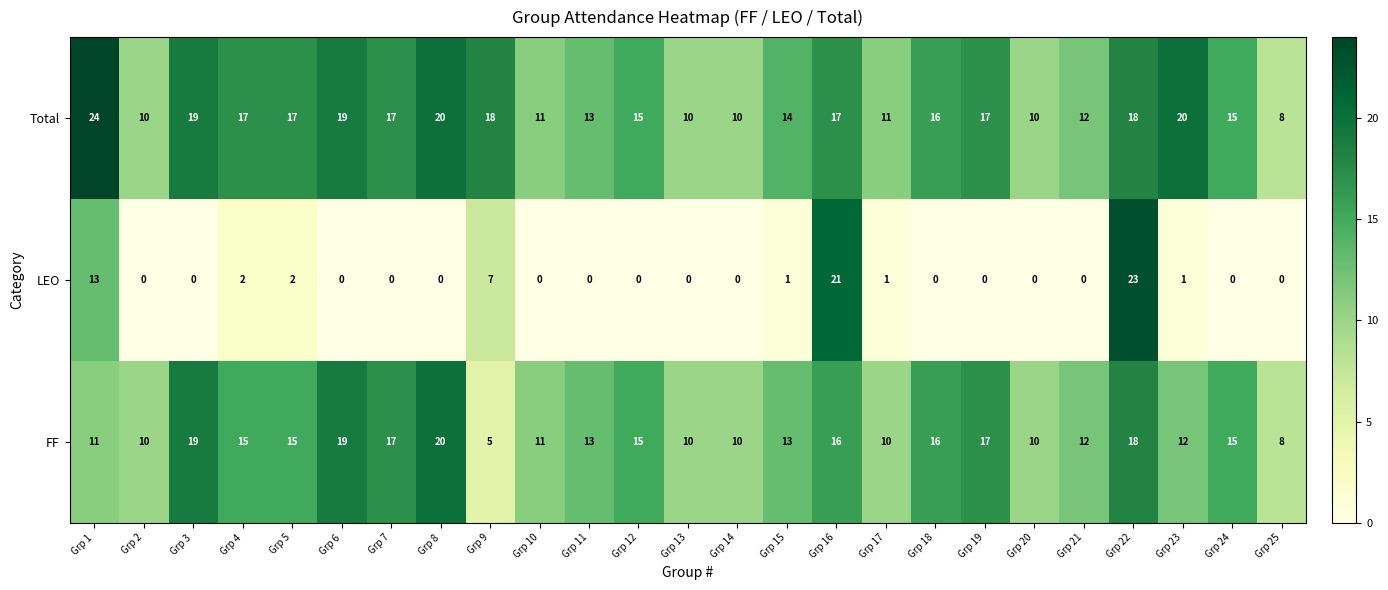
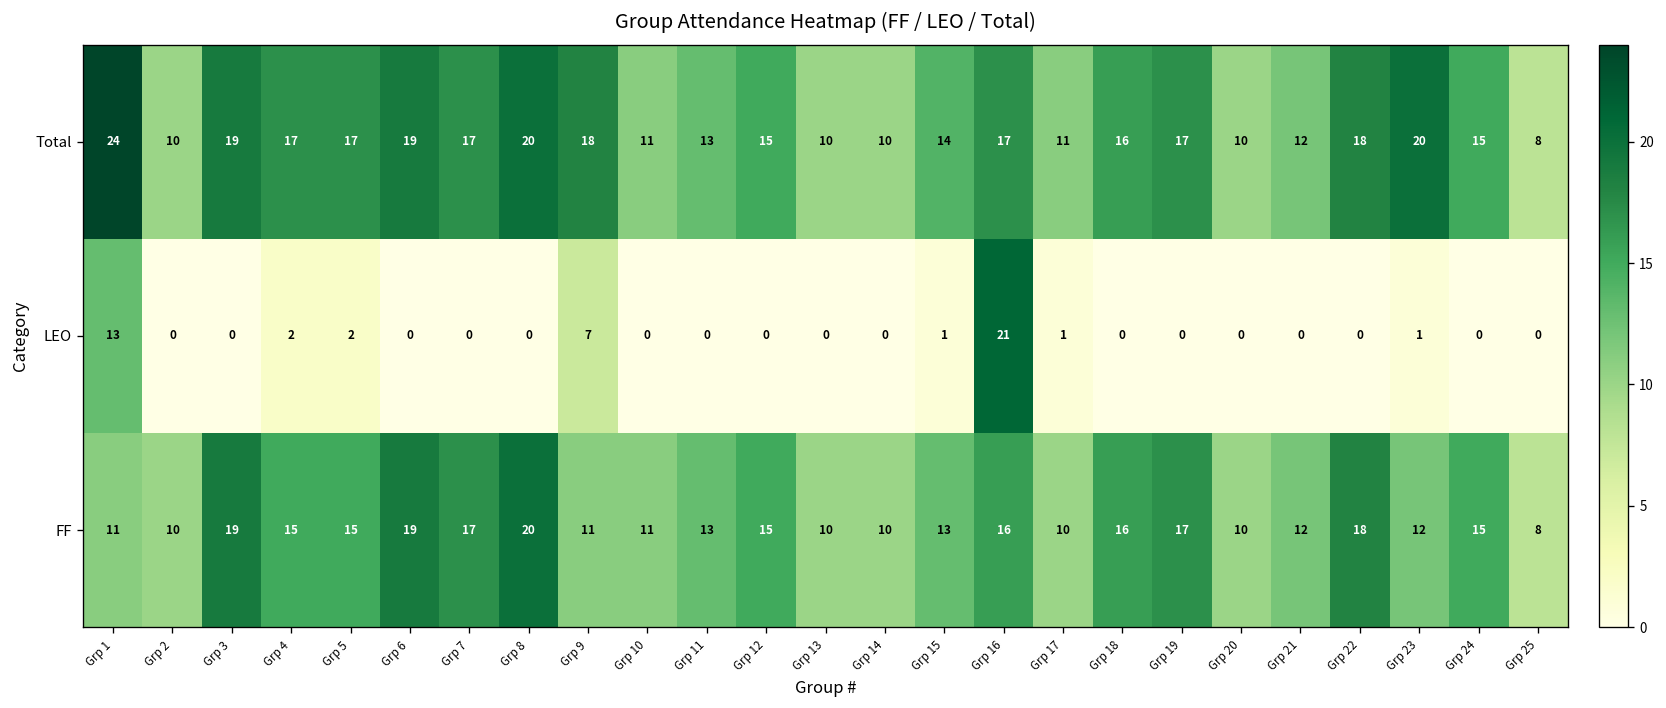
LEO, Grp 22: 23 -> 0
FF, Grp 9: 5 -> 11
